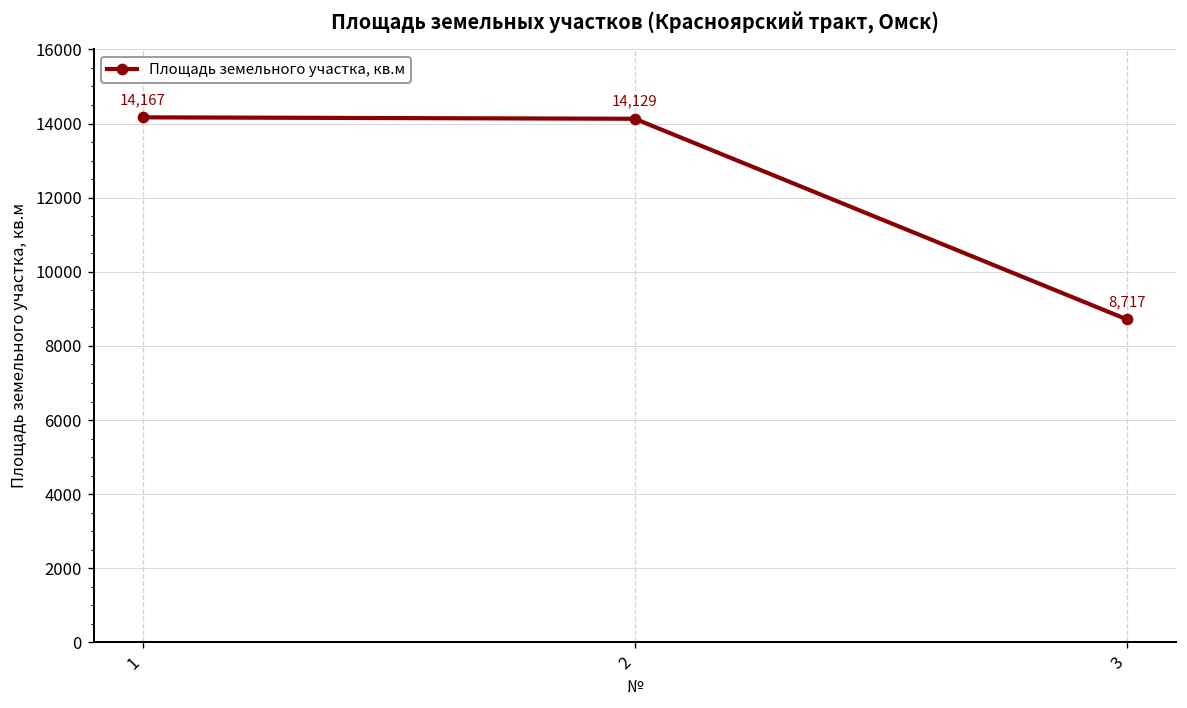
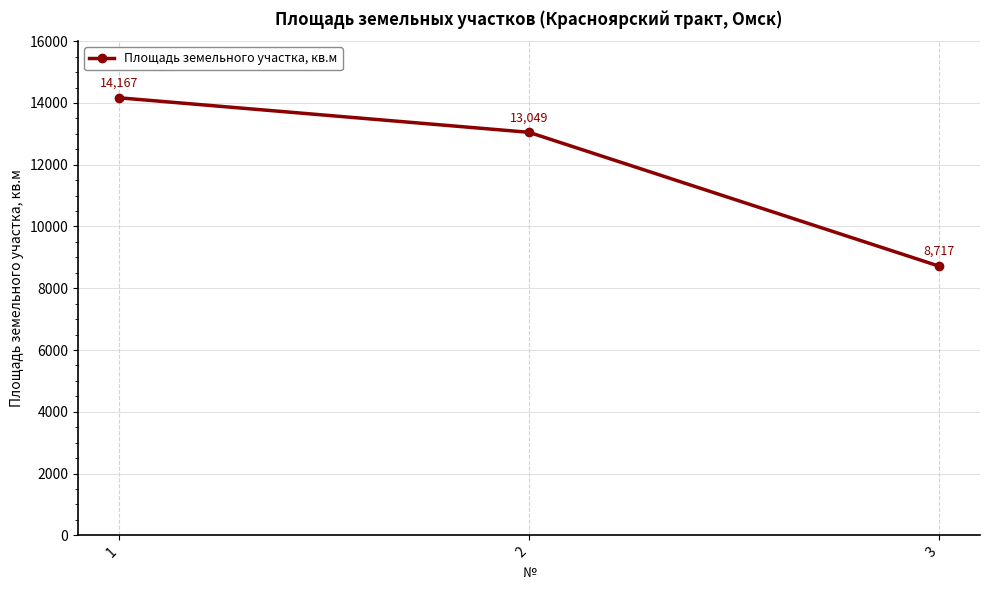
2: 14,129 -> 13,049
